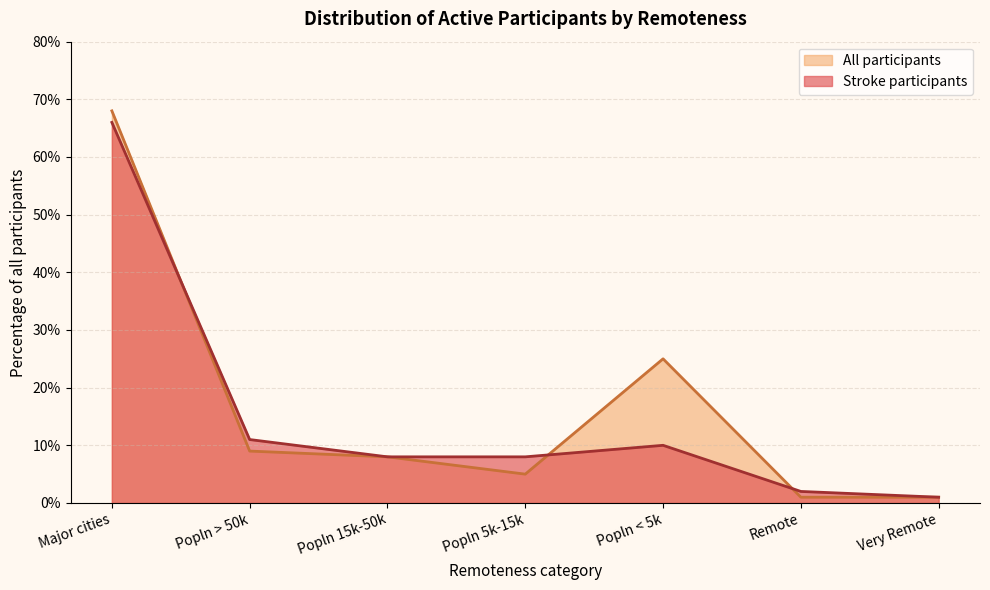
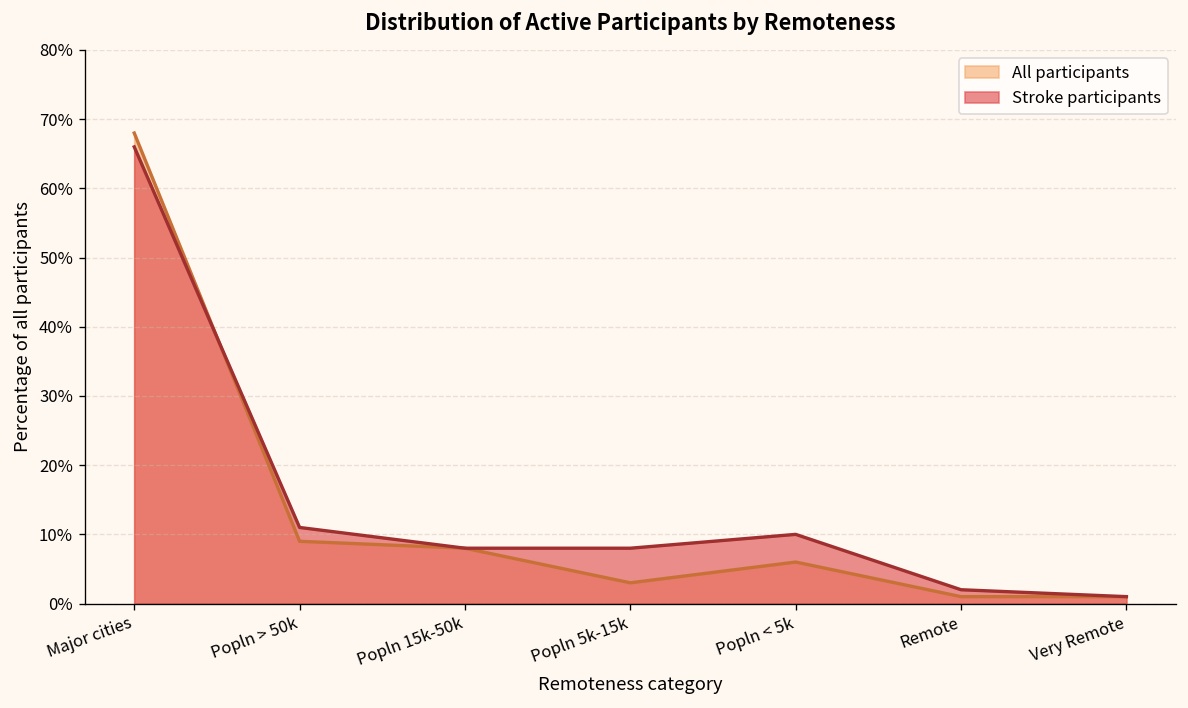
All participants, Popln 5k-15k: 5% -> 3%
All participants, Popln < 5k: 25% -> 6%
